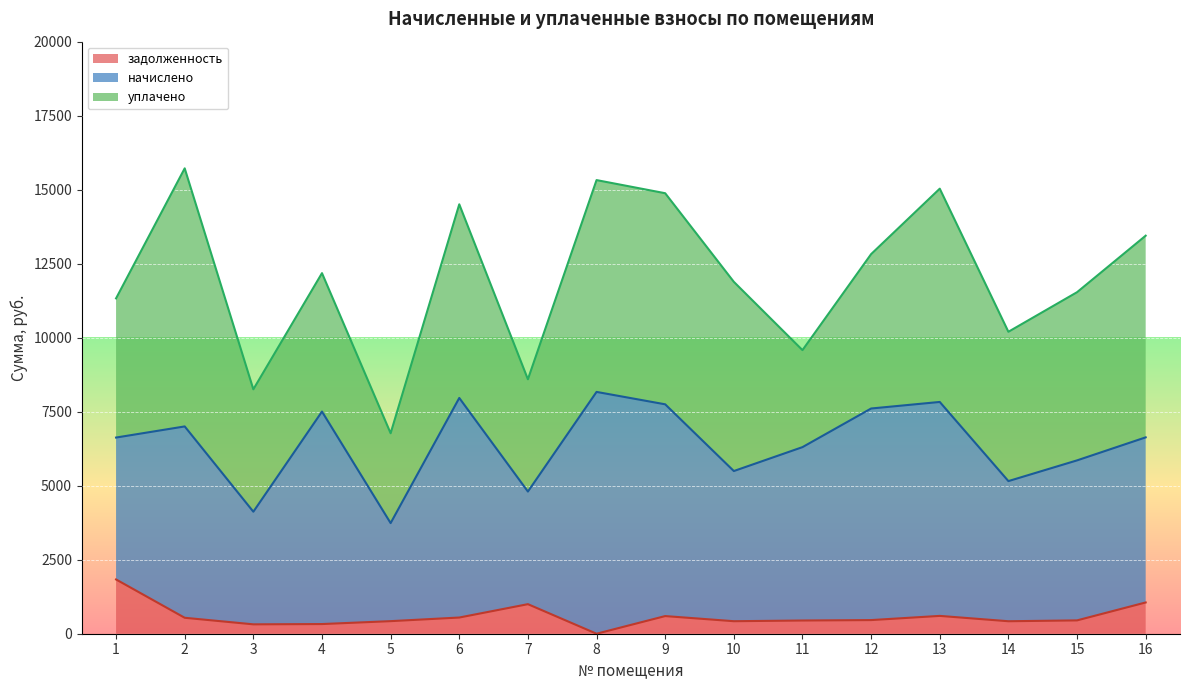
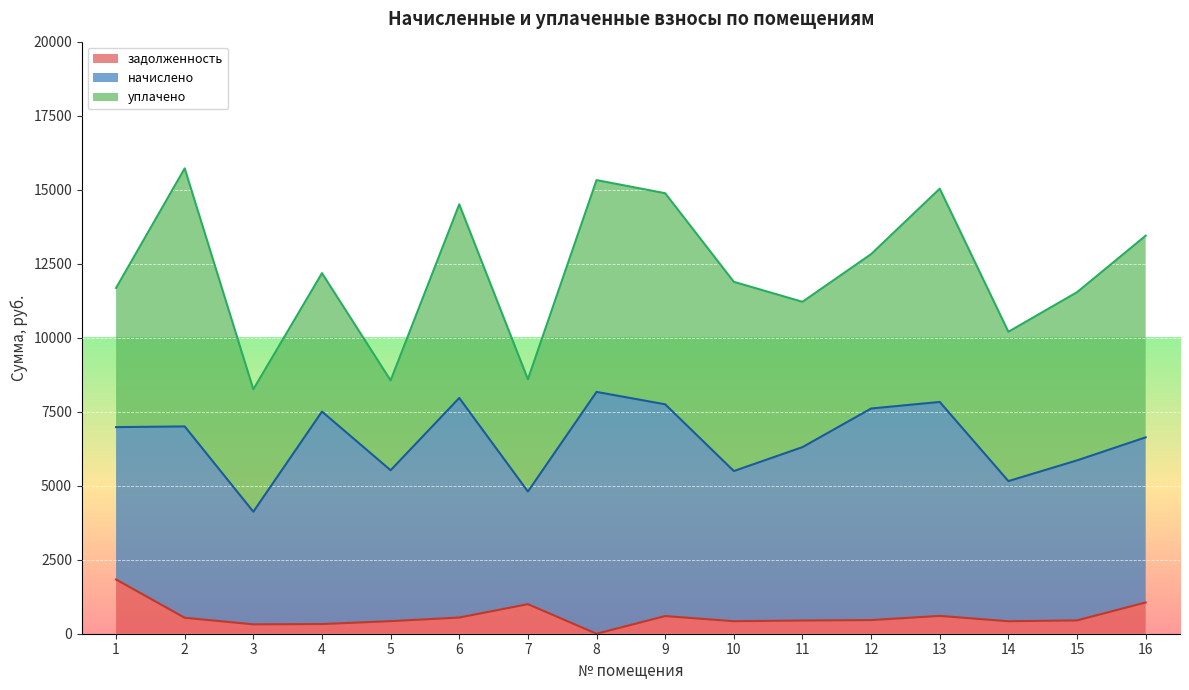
начислено, 1: 4800 -> 5100
начислено, 5: 3300 -> 5100
уплачено, 11: 3300 -> 4900
